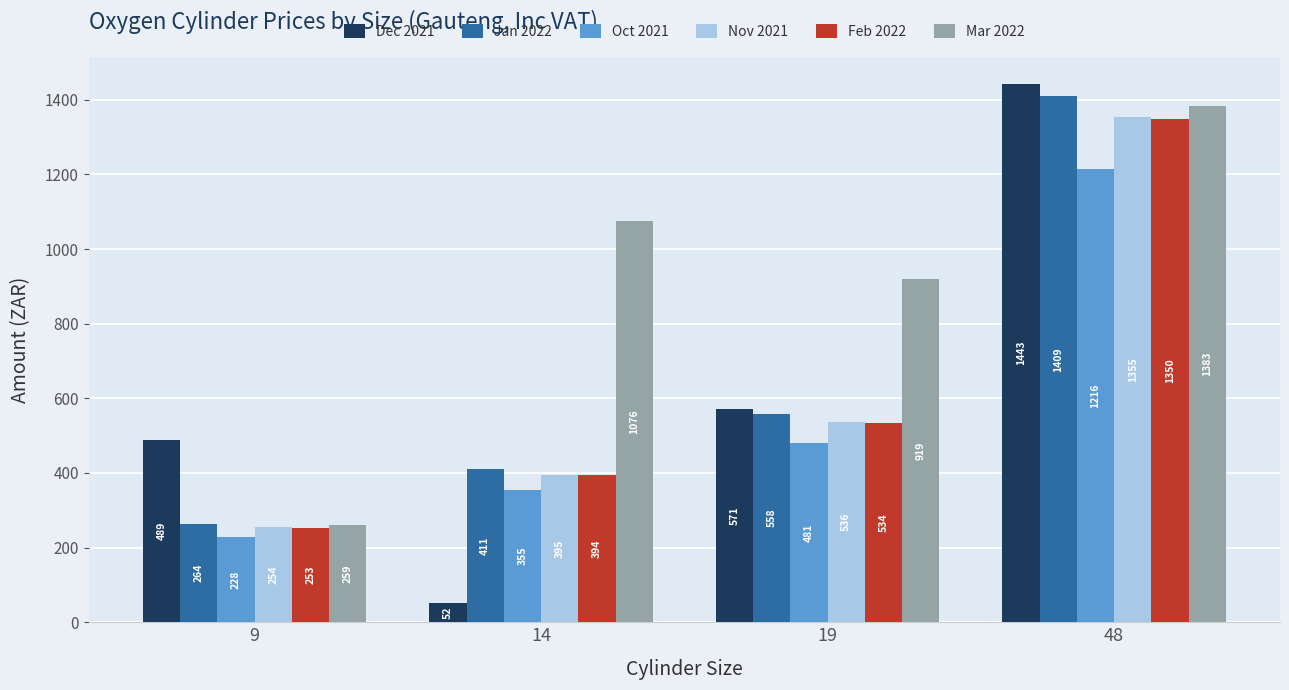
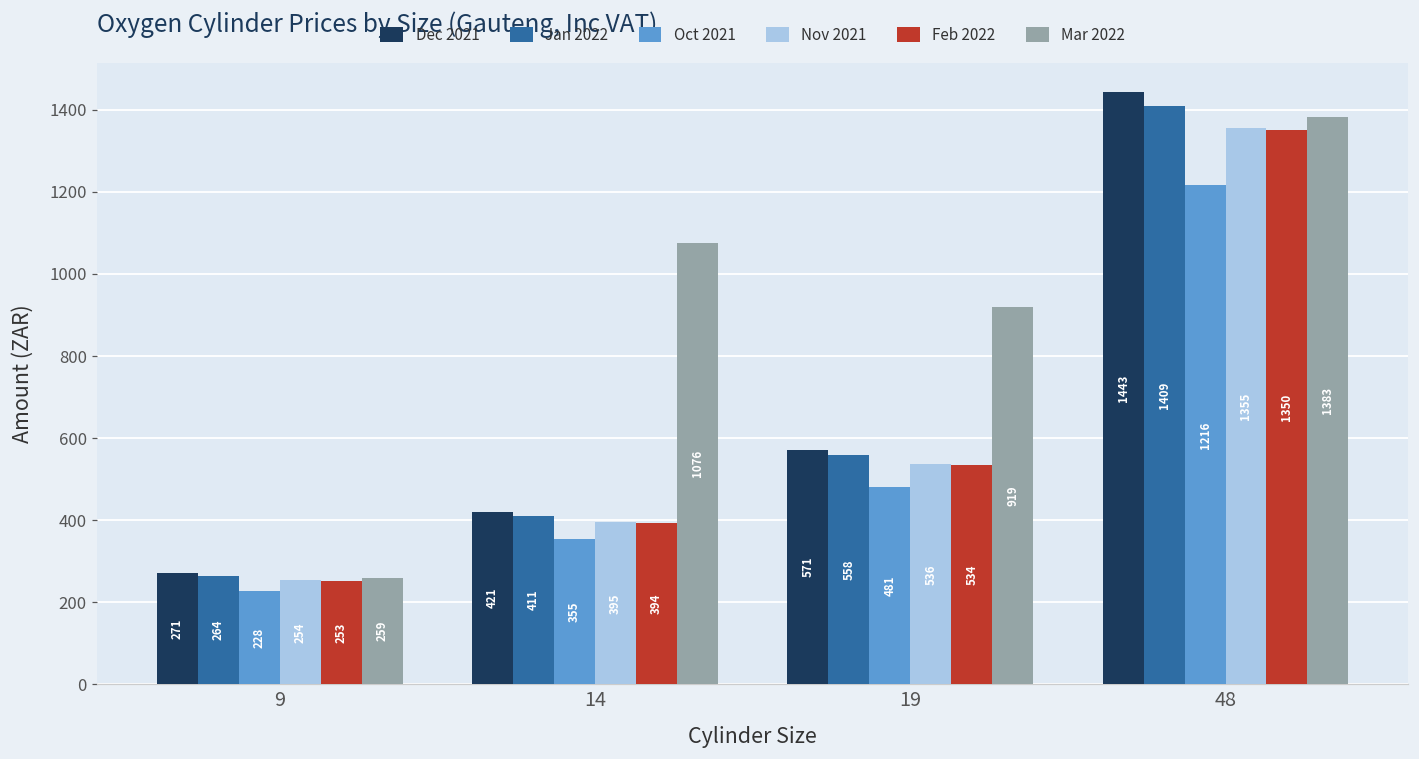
Dec 2021, 9: 489 -> 271
Dec 2021, 14: 52 -> 421
